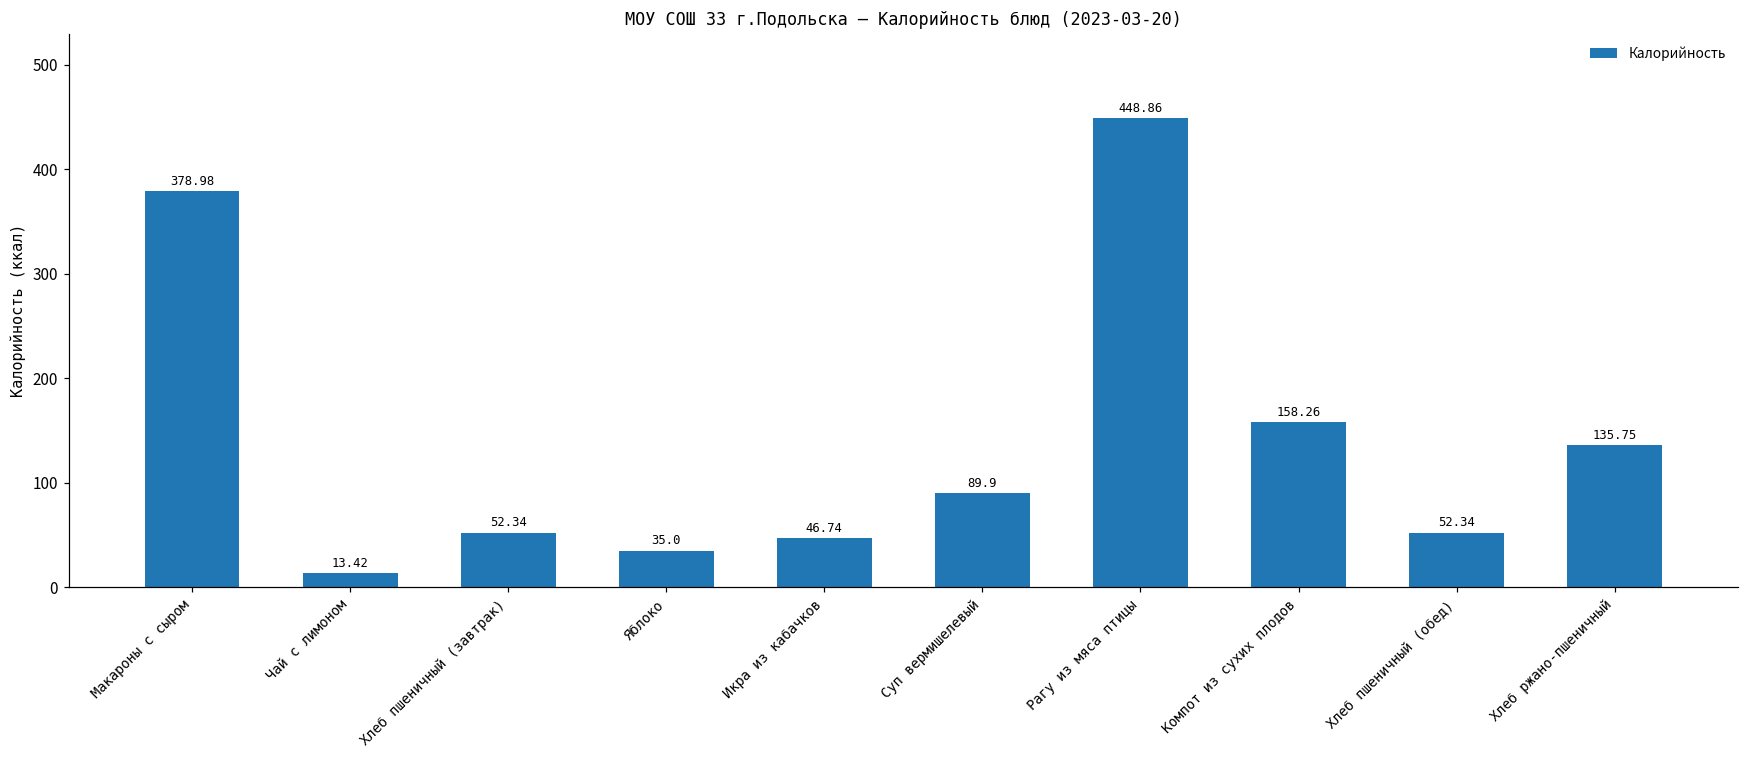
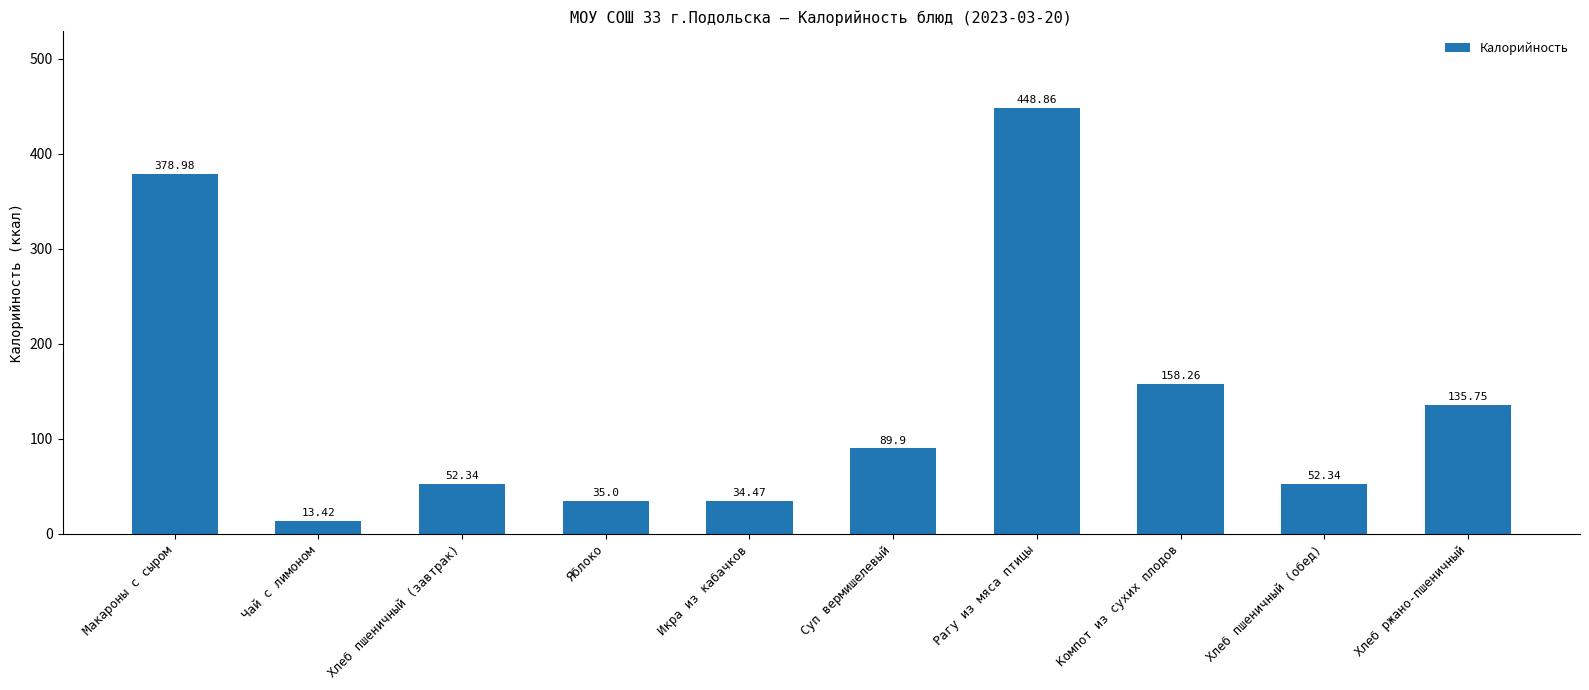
Икра из кабачков: 46.74 -> 34.47
